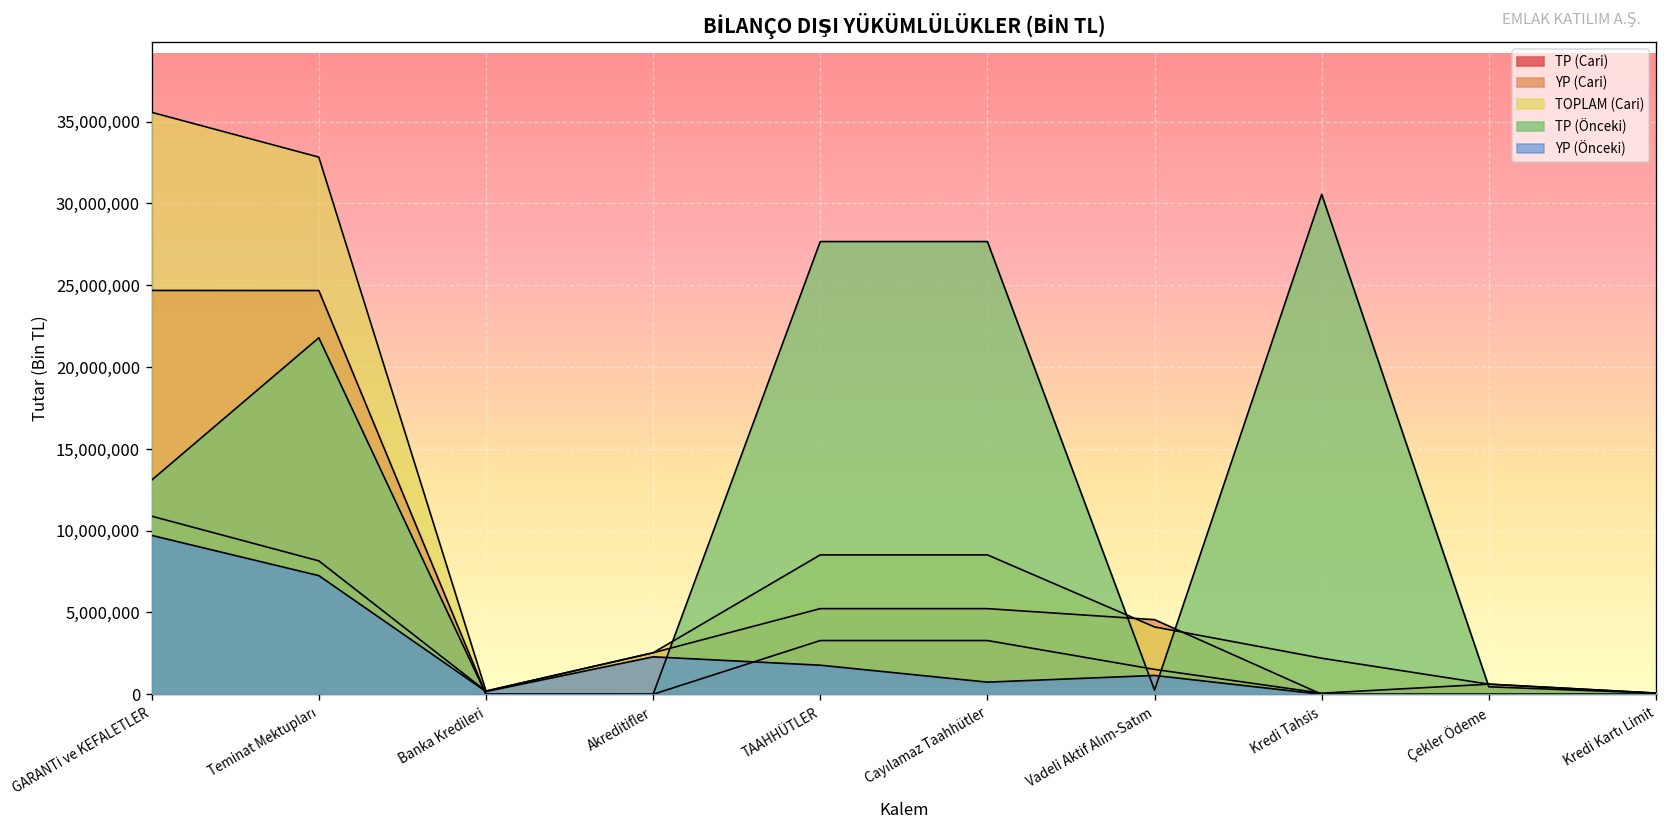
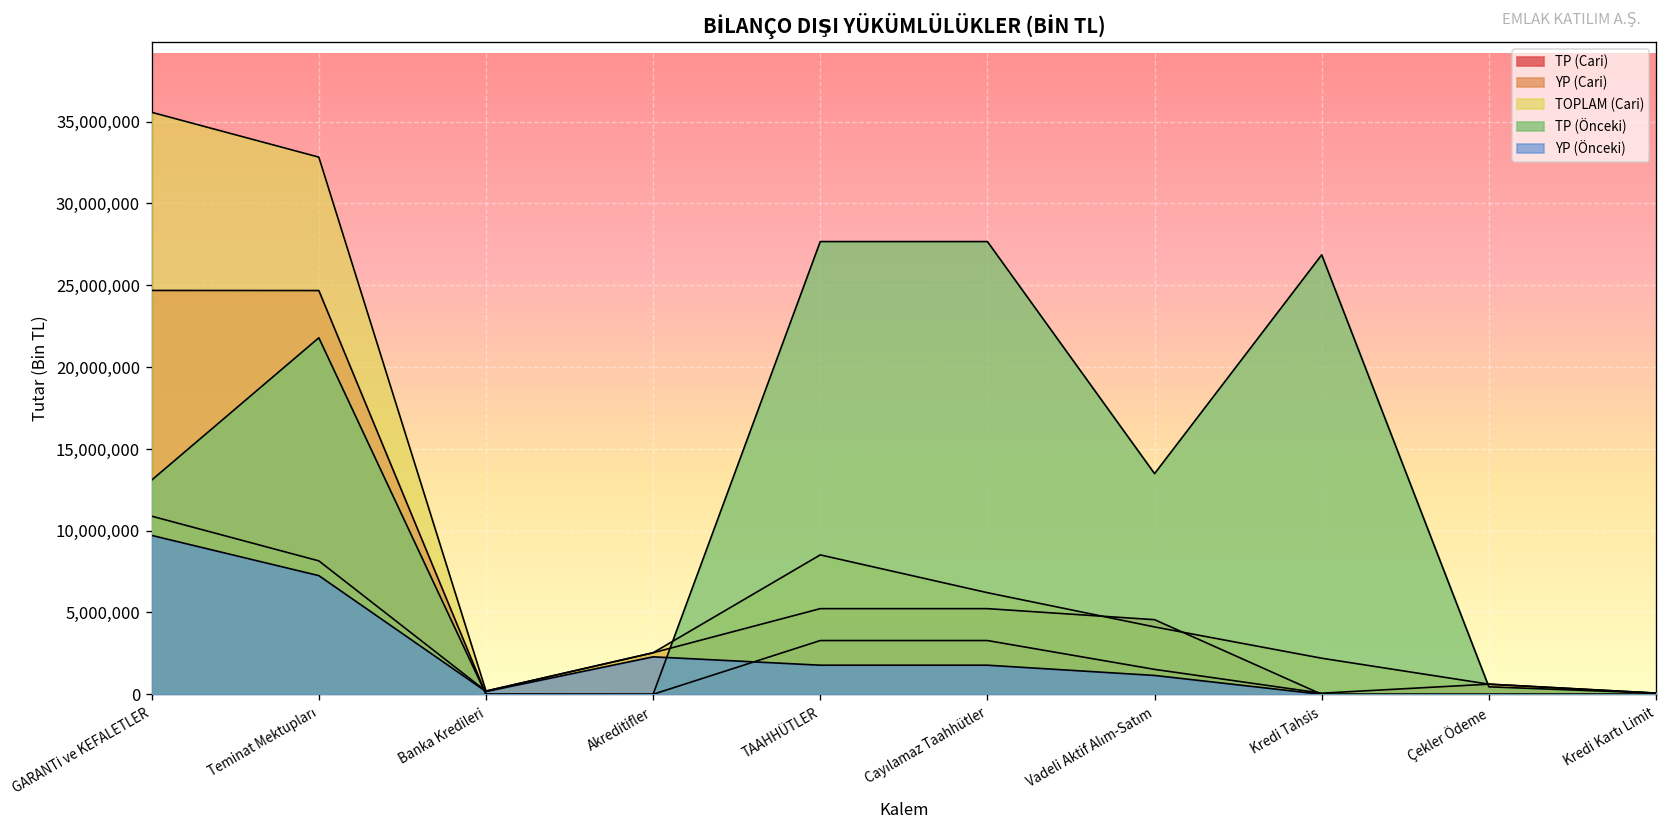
TOPLAM (Cari), Cayılamaz Taahhütler: 8,500,000 -> 6,200,000
YP (Önceki), Cayılamaz Taahhütler: 700,000 -> 1,800,000
TP (Önceki), Vadeli Aktif Alım-Satım: 300,000 -> 13,500,000
TP (Önceki), Kredi Tahsis: 30,600,000 -> 26,900,000
